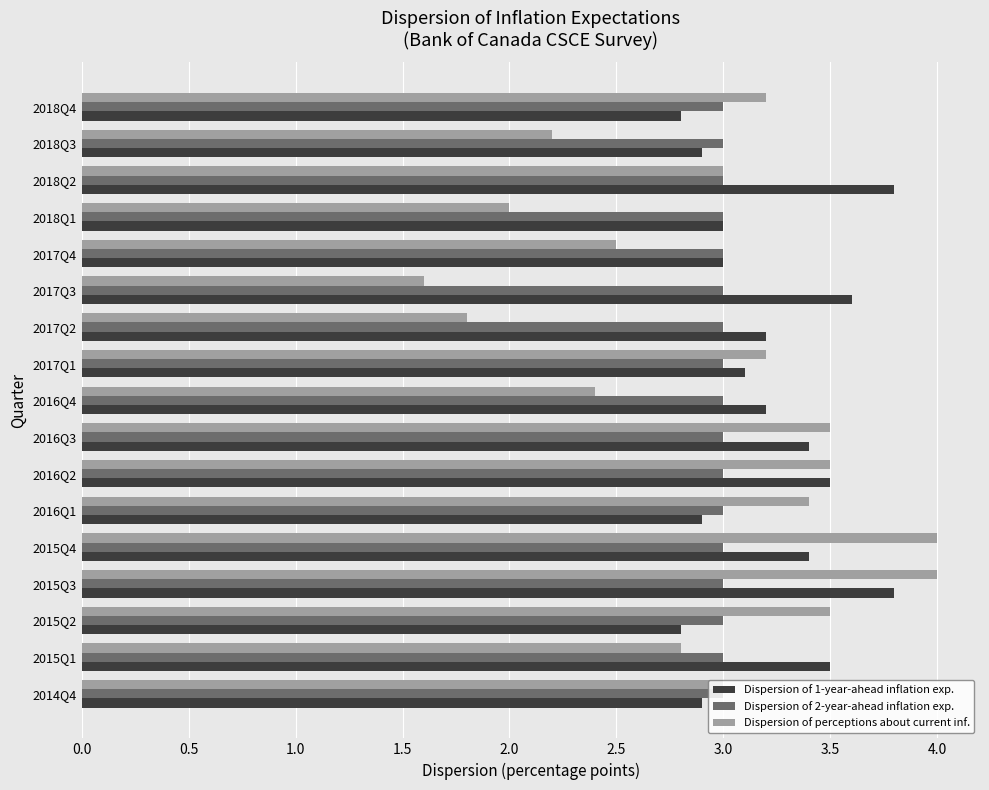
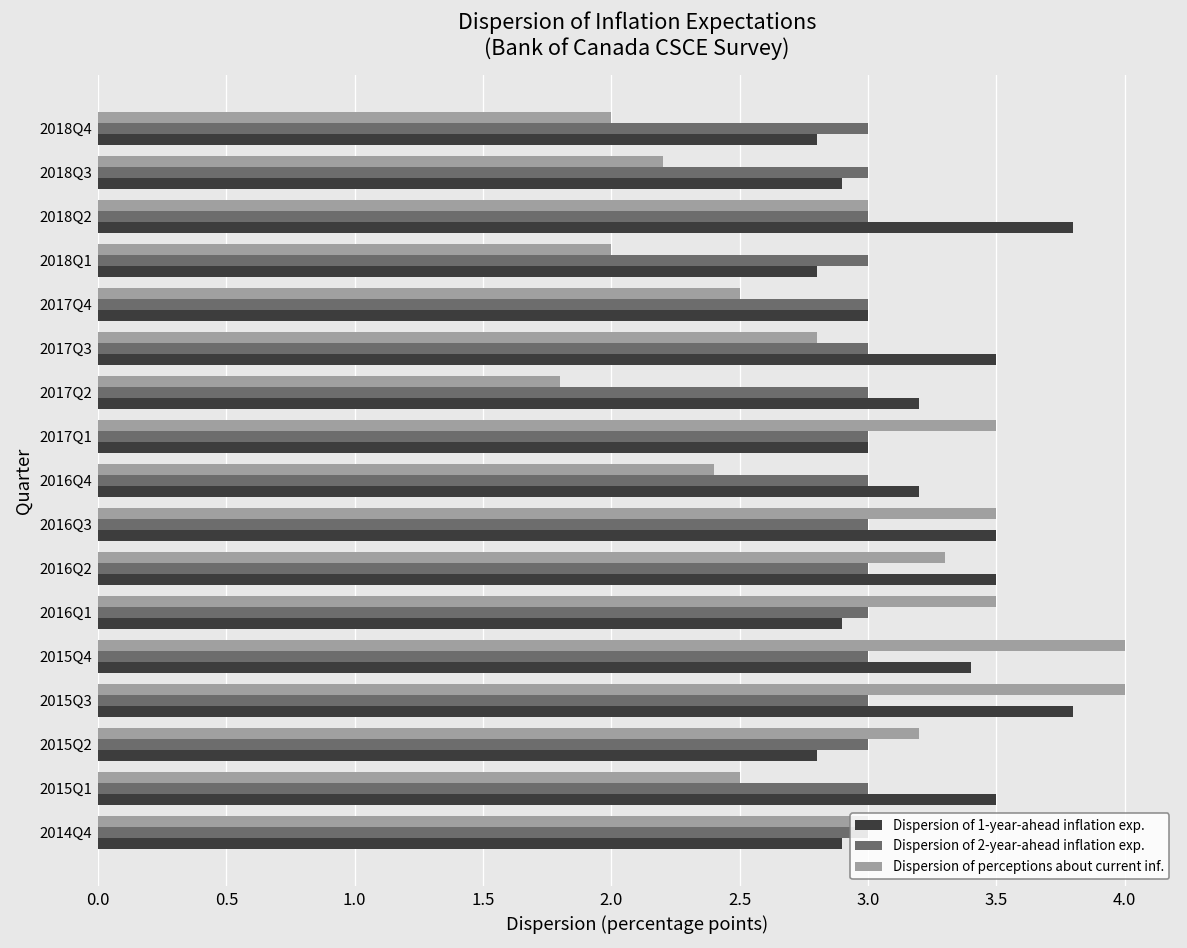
Dispersion of perceptions about current inf., 2018Q4: 3.2 -> 2.0
Dispersion of 1-year-ahead inflation exp., 2018Q1: 3.0 -> 2.8
Dispersion of perceptions about current inf., 2017Q3: 1.6 -> 2.8
Dispersion of 1-year-ahead inflation exp., 2017Q3: 3.6 -> 3.5
Dispersion of perceptions about current inf., 2017Q1: 3.2 -> 3.5
Dispersion of 1-year-ahead inflation exp., 2017Q1: 3.1 -> 3.0
Dispersion of 1-year-ahead inflation exp., 2016Q3: 3.4 -> 3.5
Dispersion of perceptions about current inf., 2016Q2: 3.5 -> 3.3
Dispersion of perceptions about current inf., 2016Q1: 3.4 -> 3.5
Dispersion of perceptions about current inf., 2015Q2: 3.5 -> 3.2
Dispersion of perceptions about current inf., 2015Q1: 2.8 -> 2.5
